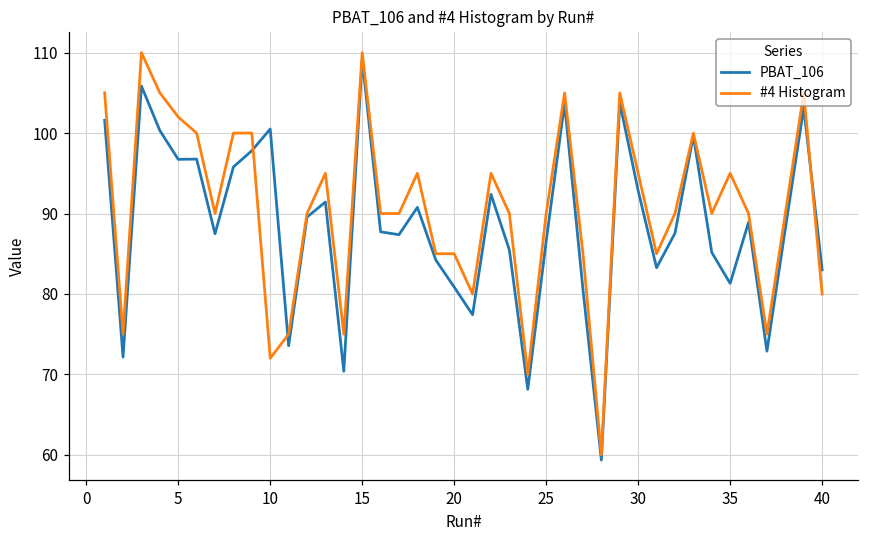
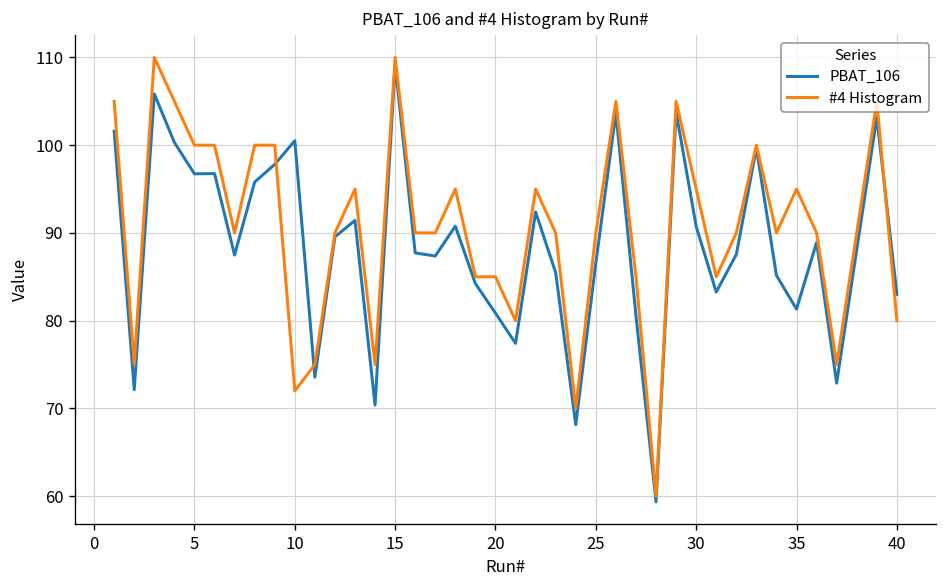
#4 Histogram, 5: 102 -> 100
PBAT_106, 30: 93 -> 91
